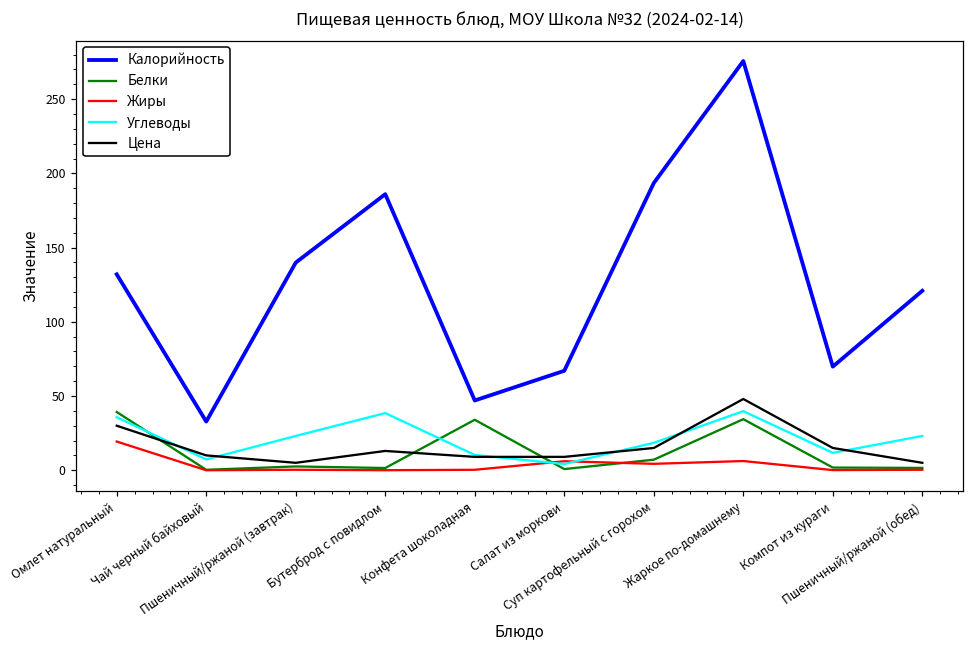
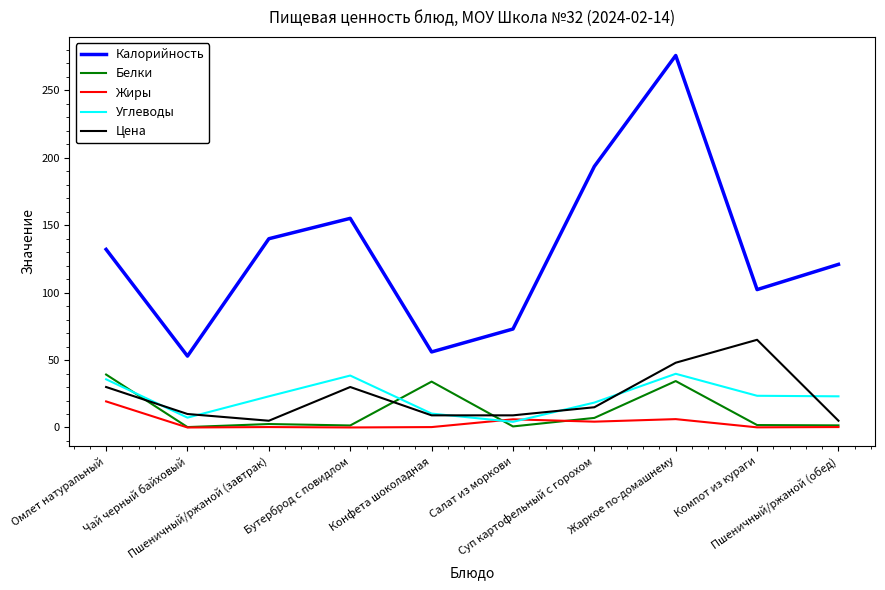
Калорийность, Чай черный байховый: 33 -> 53
Калорийность, Бутерброд с повидлом: 186 -> 155
Цена, Бутерброд с повидлом: 13 -> 30
Калорийность, Конфета шоколадная: 47 -> 56
Калорийность, Салат из моркови: 67 -> 73
Калорийность, Компот из кураги: 70 -> 102
Углеводы, Компот из кураги: 12 -> 24
Цена, Компот из кураги: 15 -> 65
